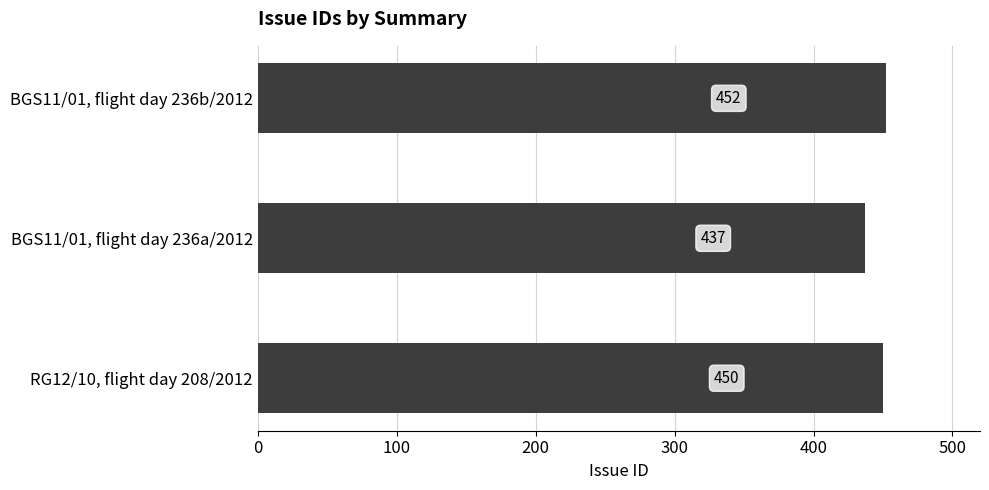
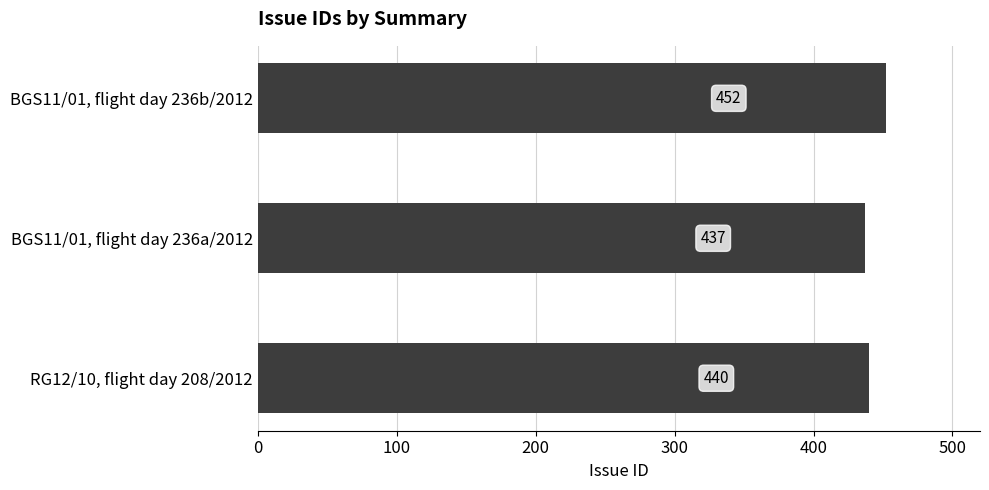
RG12/10, flight day 208/2012: 450 -> 440
